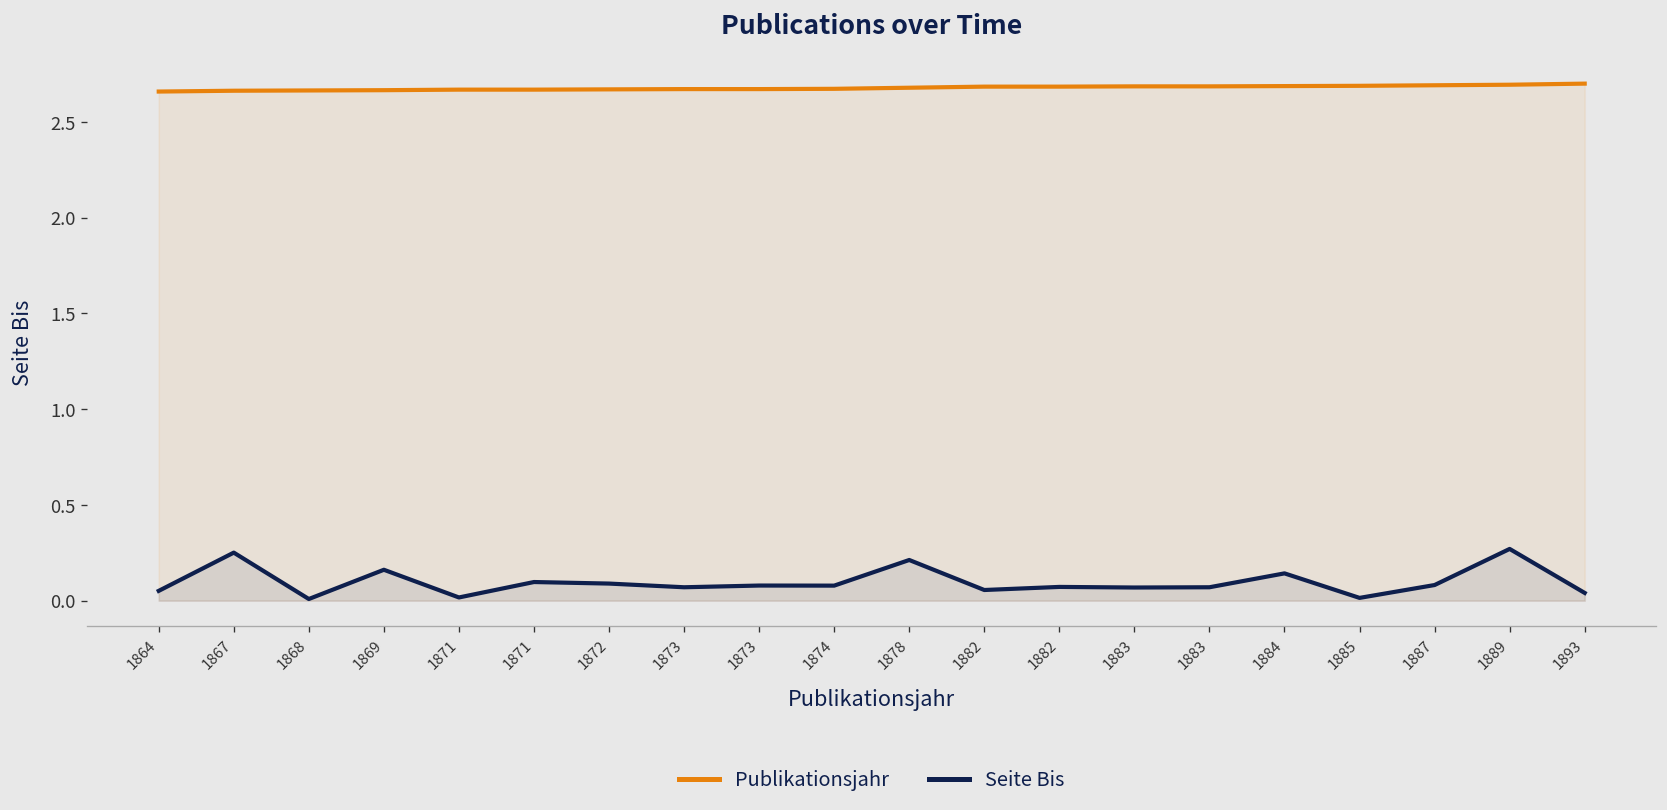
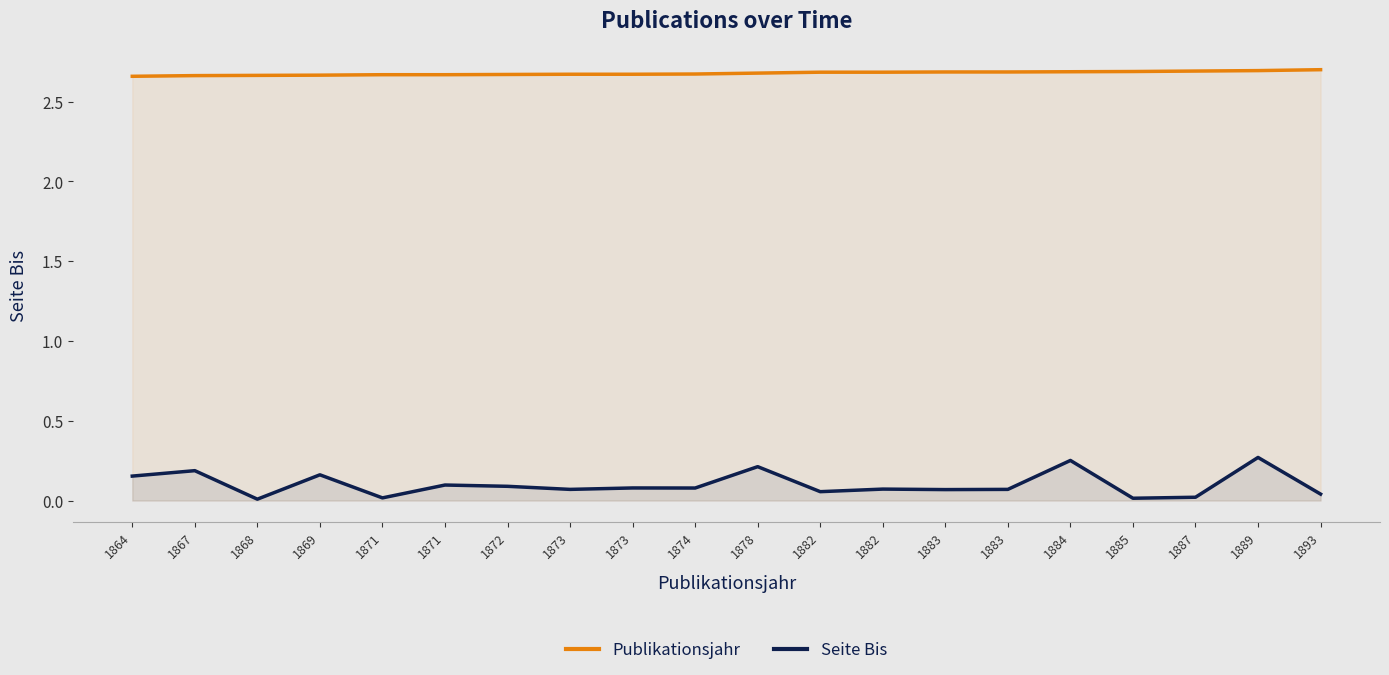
Seite Bis, 1864: 0.05 -> 0.15
Seite Bis, 1867: 0.25 -> 0.19
Seite Bis, 1884: 0.14 -> 0.25
Seite Bis, 1887: 0.08 -> 0.02
